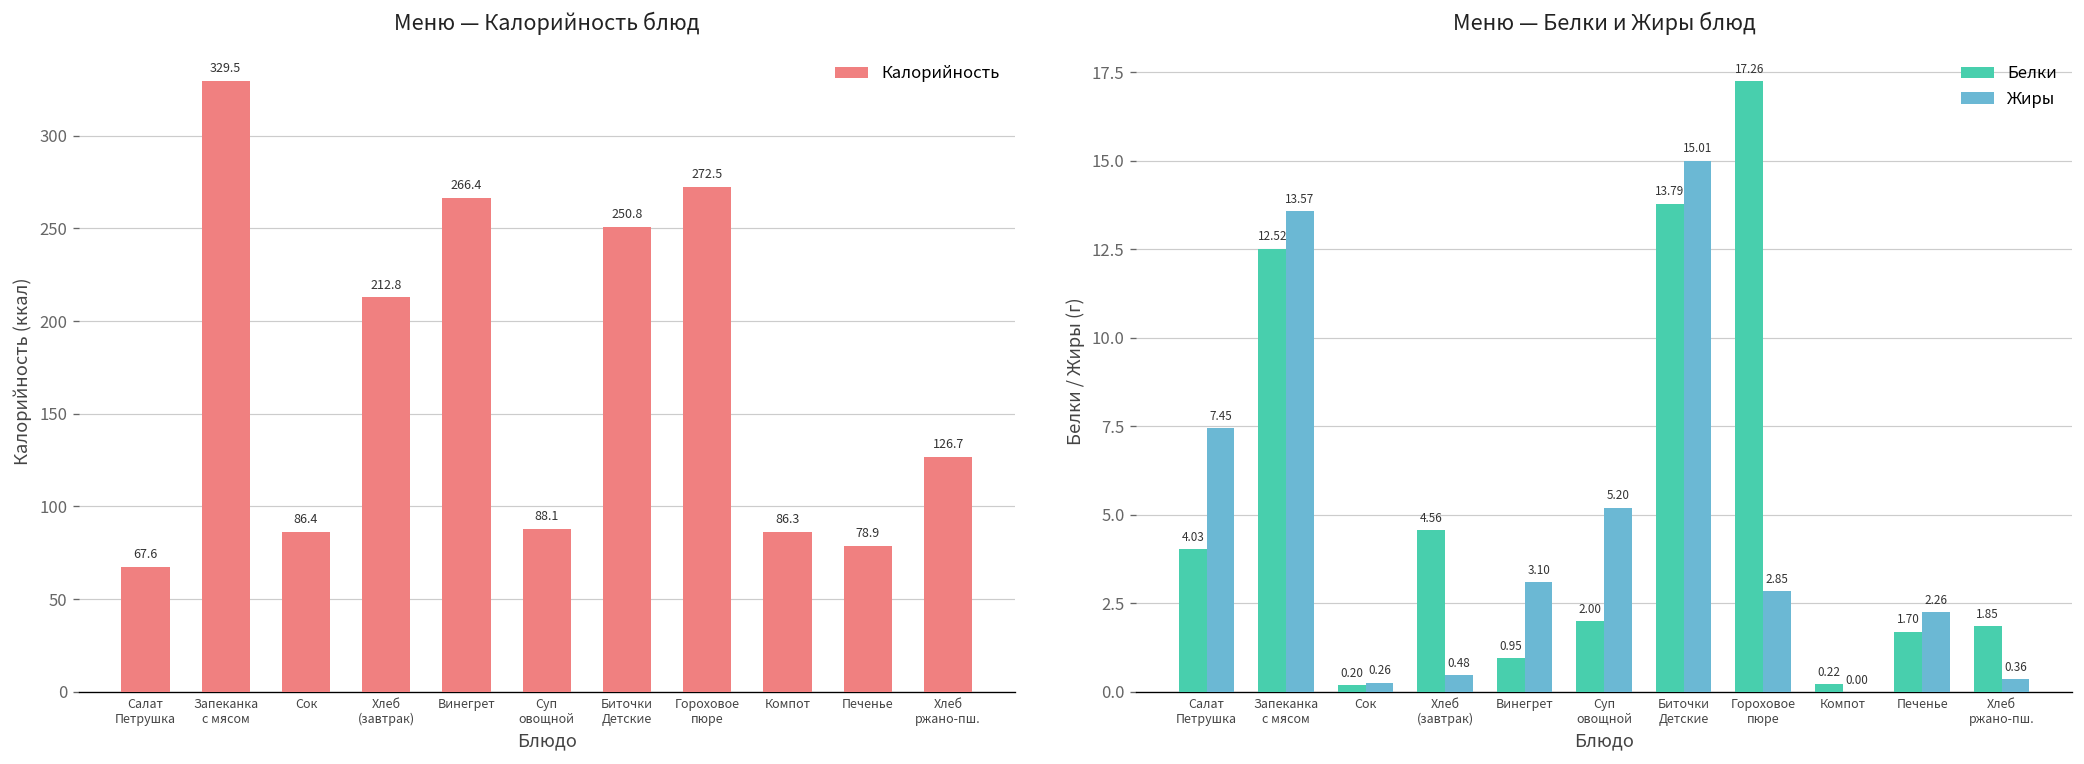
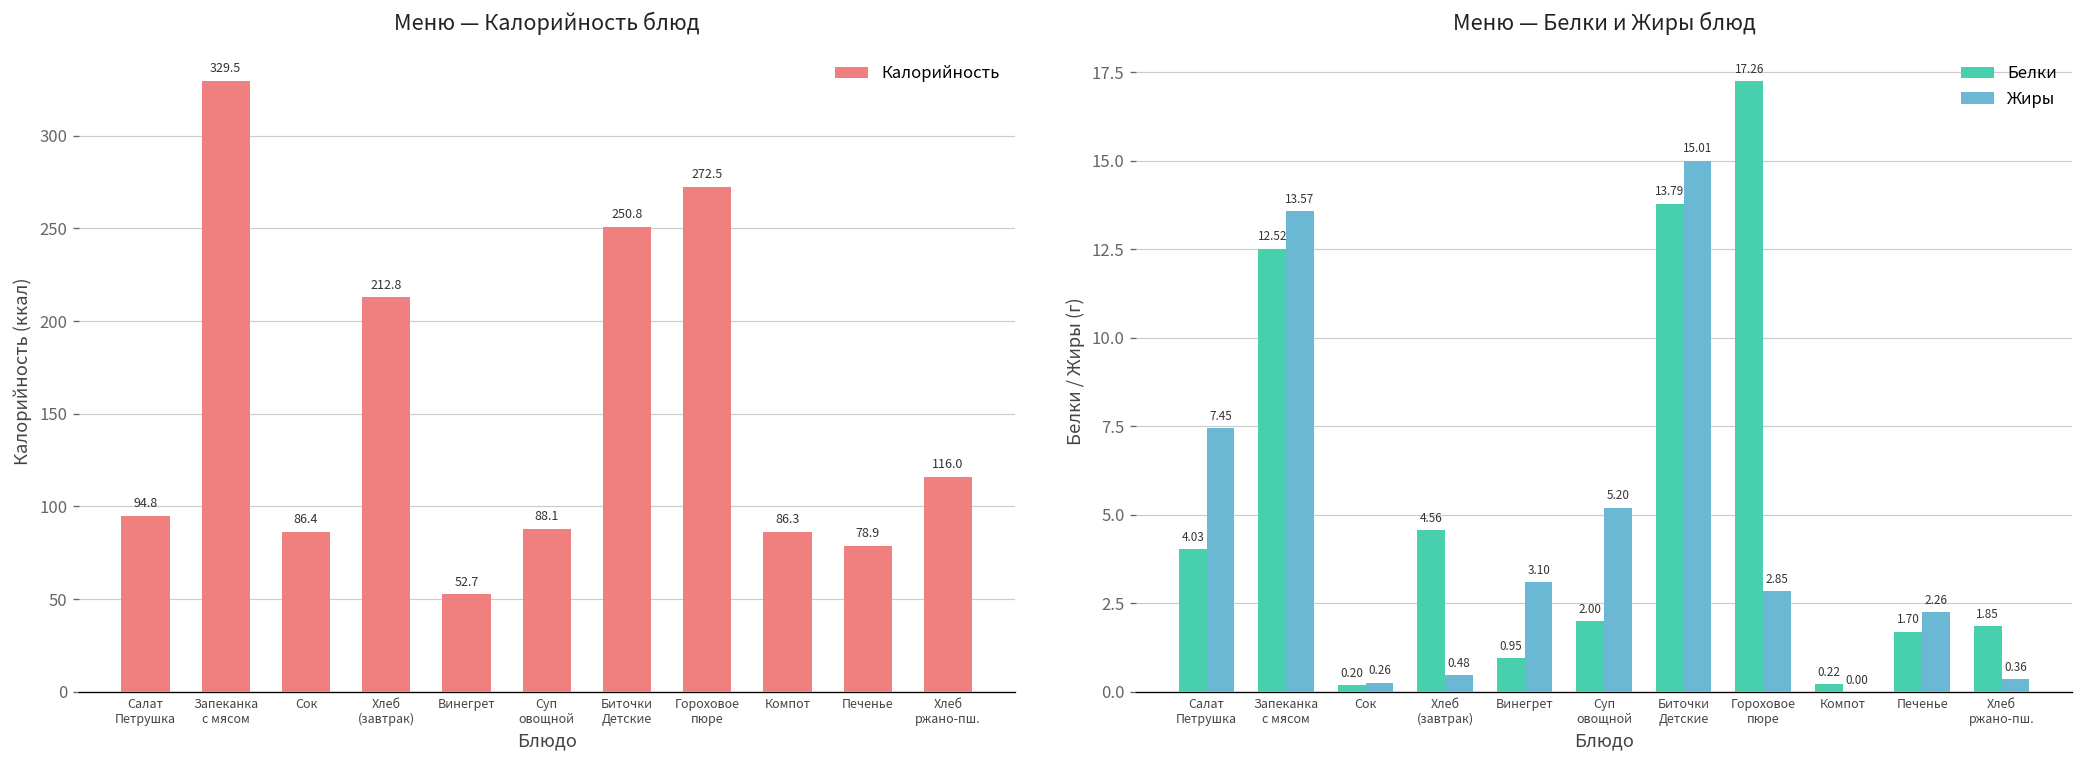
Меню — Калорийность блюд, Салат Петрушка: 67.6 -> 94.8
Меню — Калорийность блюд, Винегрет: 266.4 -> 52.7
Меню — Калорийность блюд, Хлеб ржано-пш.: 126.7 -> 116.0
